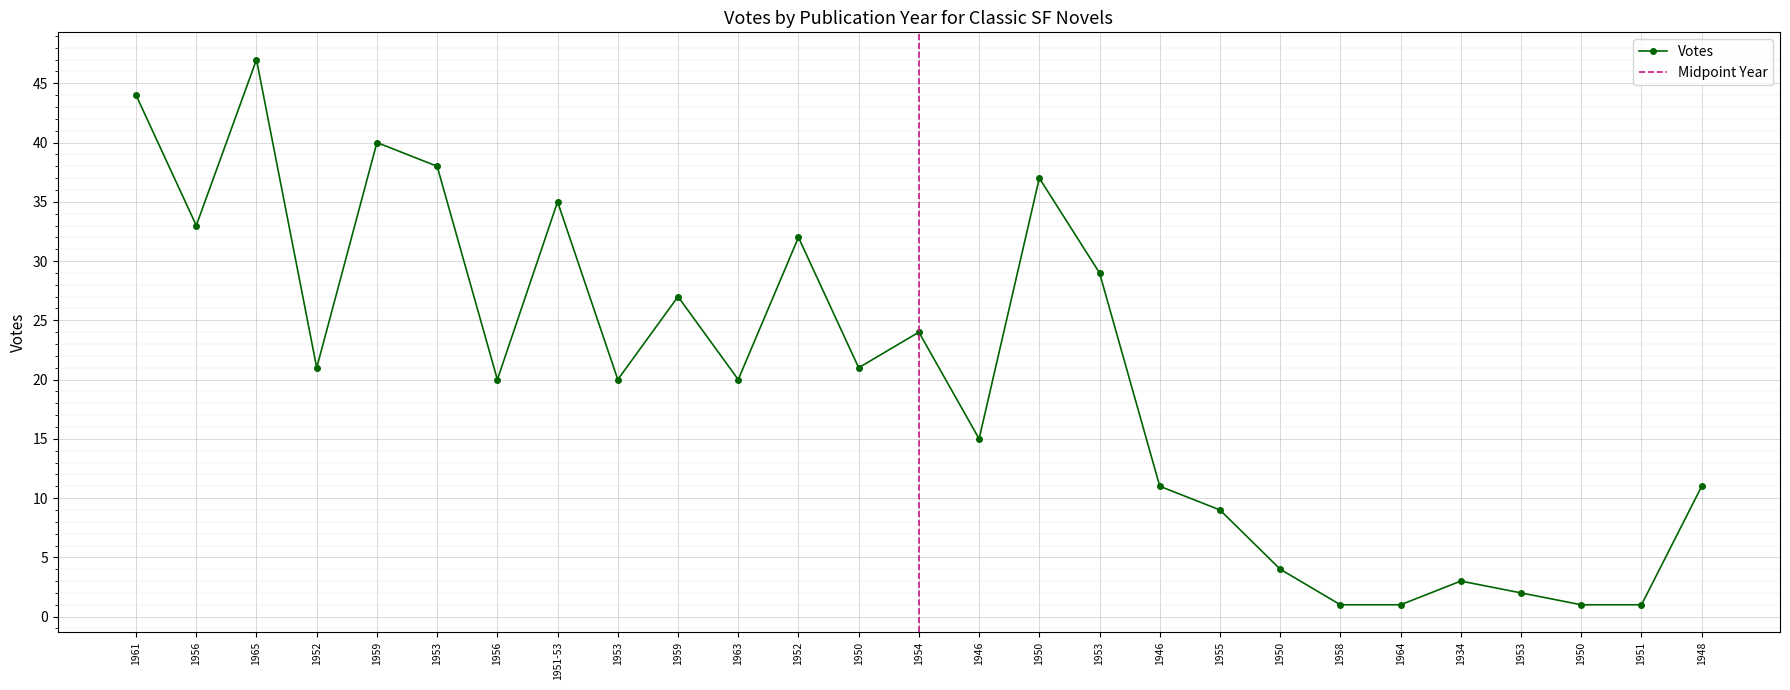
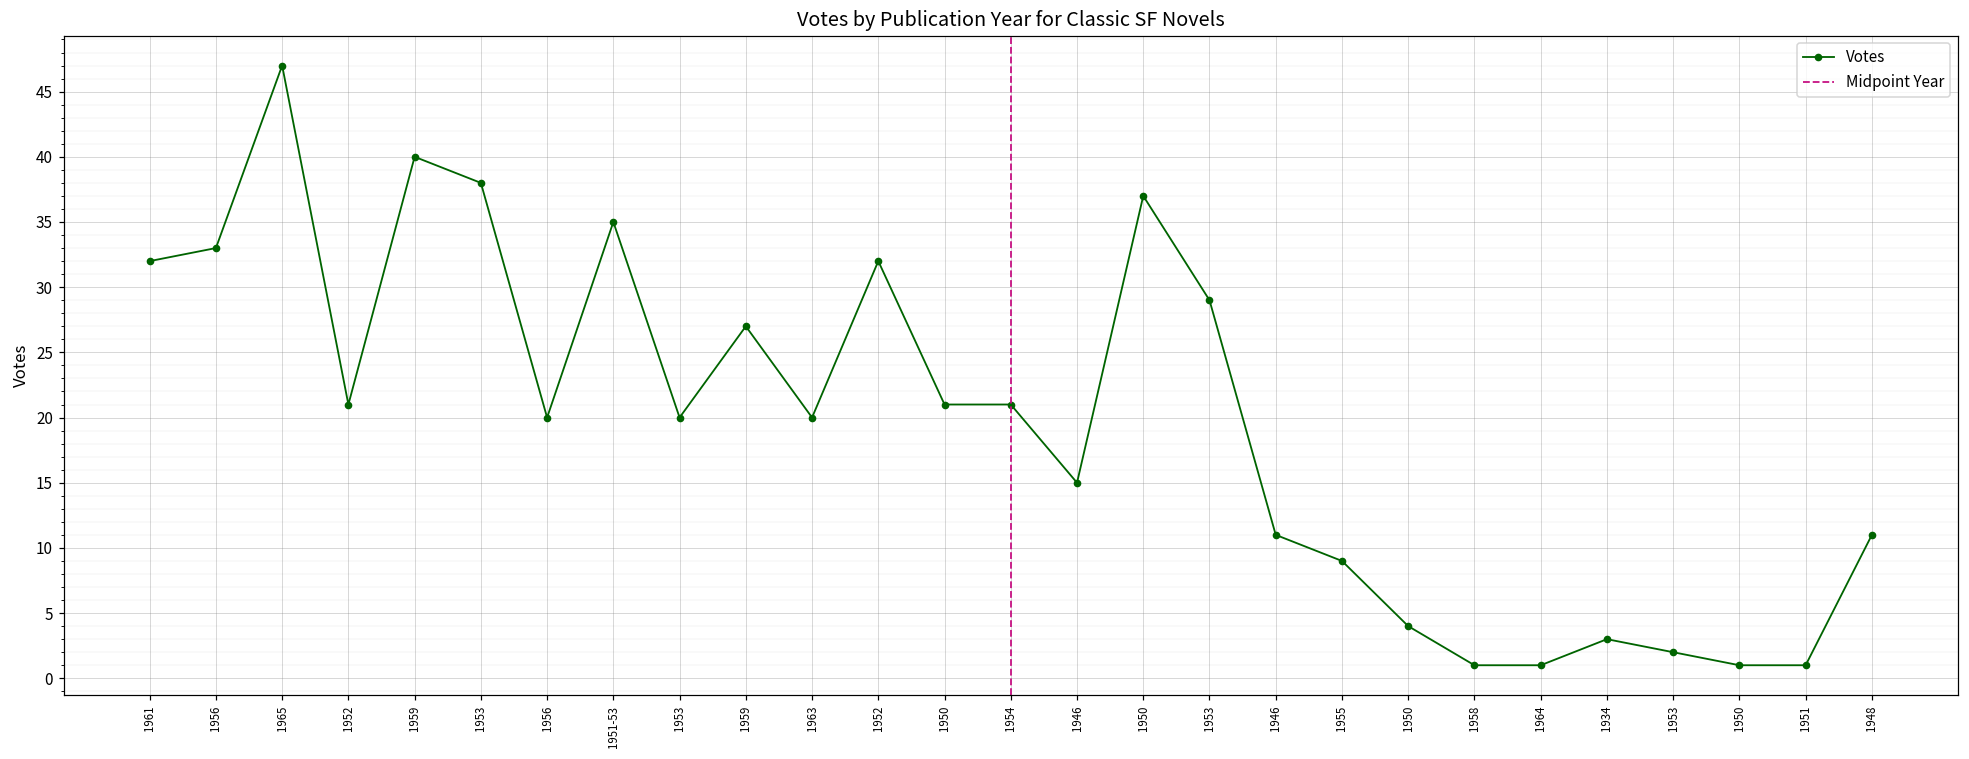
1961: 44 -> 32
1954: 24 -> 21
